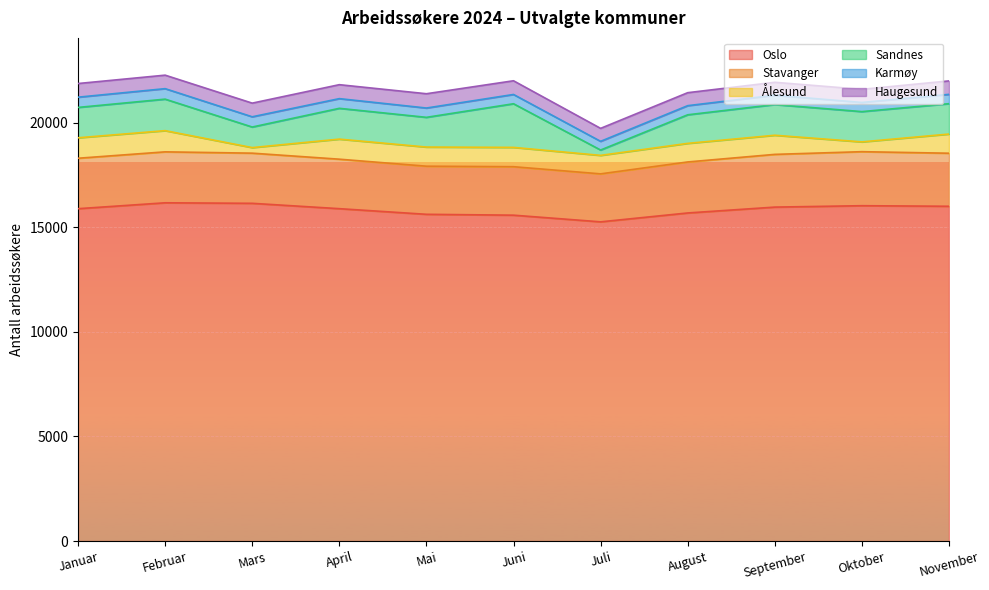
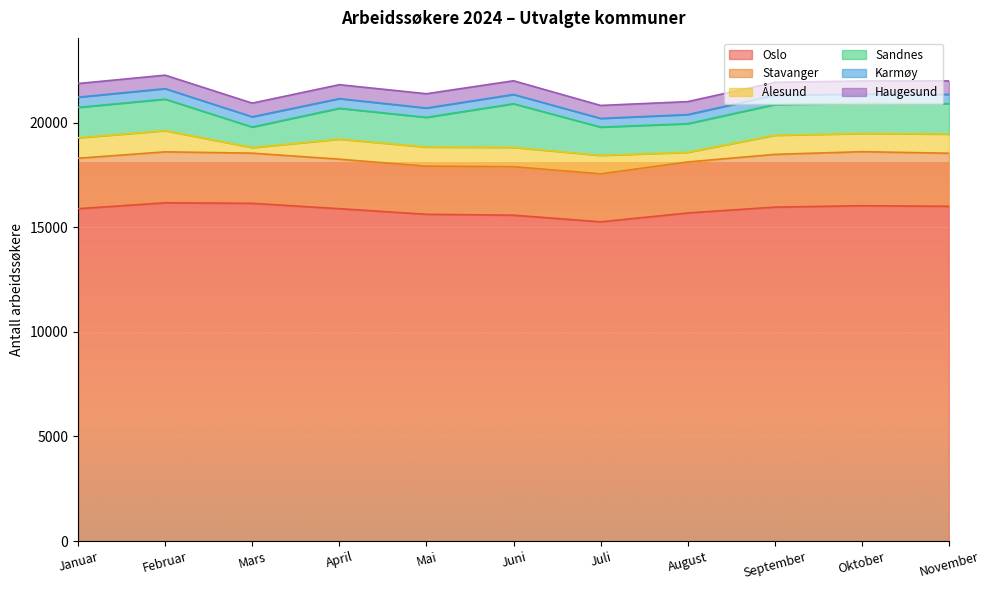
Sandnes, Juli: 300 -> 1400
Ålesund, August: 900 -> 500
Ålesund, Oktober: 500 -> 900
